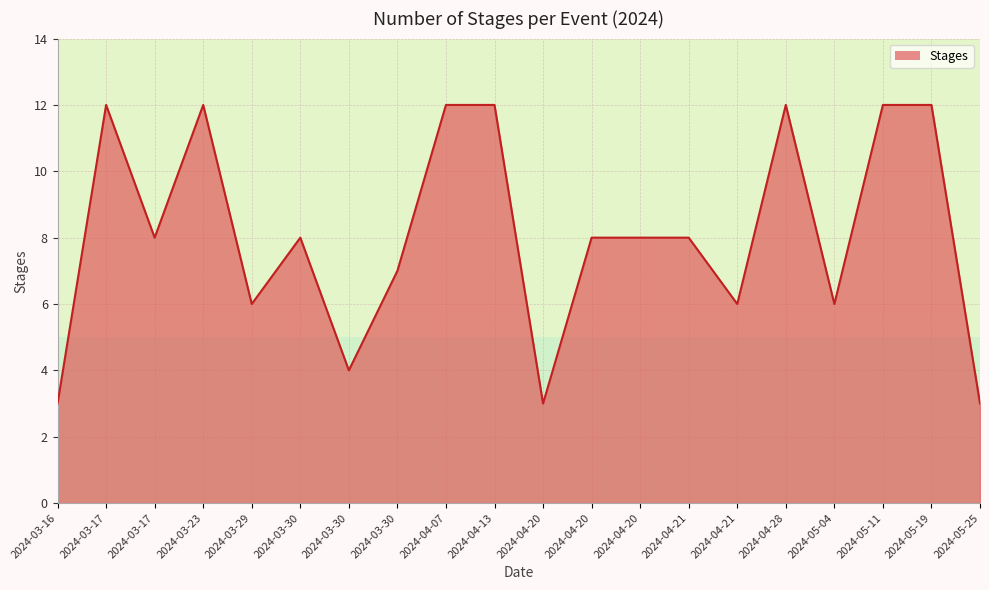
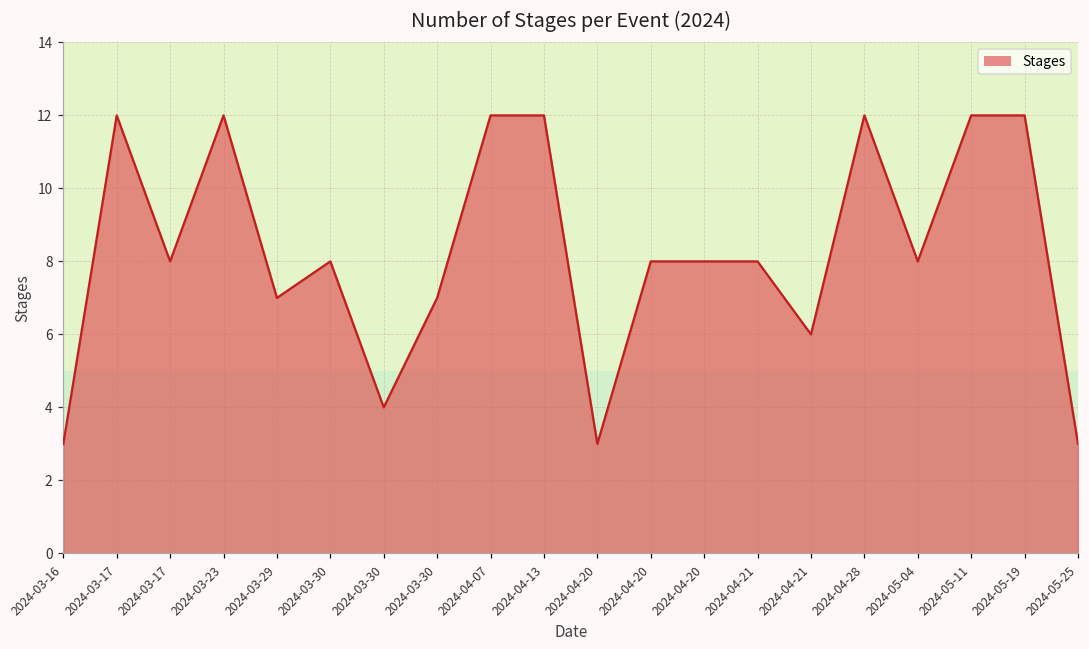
2024-03-29: 6 -> 7
2024-05-04: 6 -> 8
